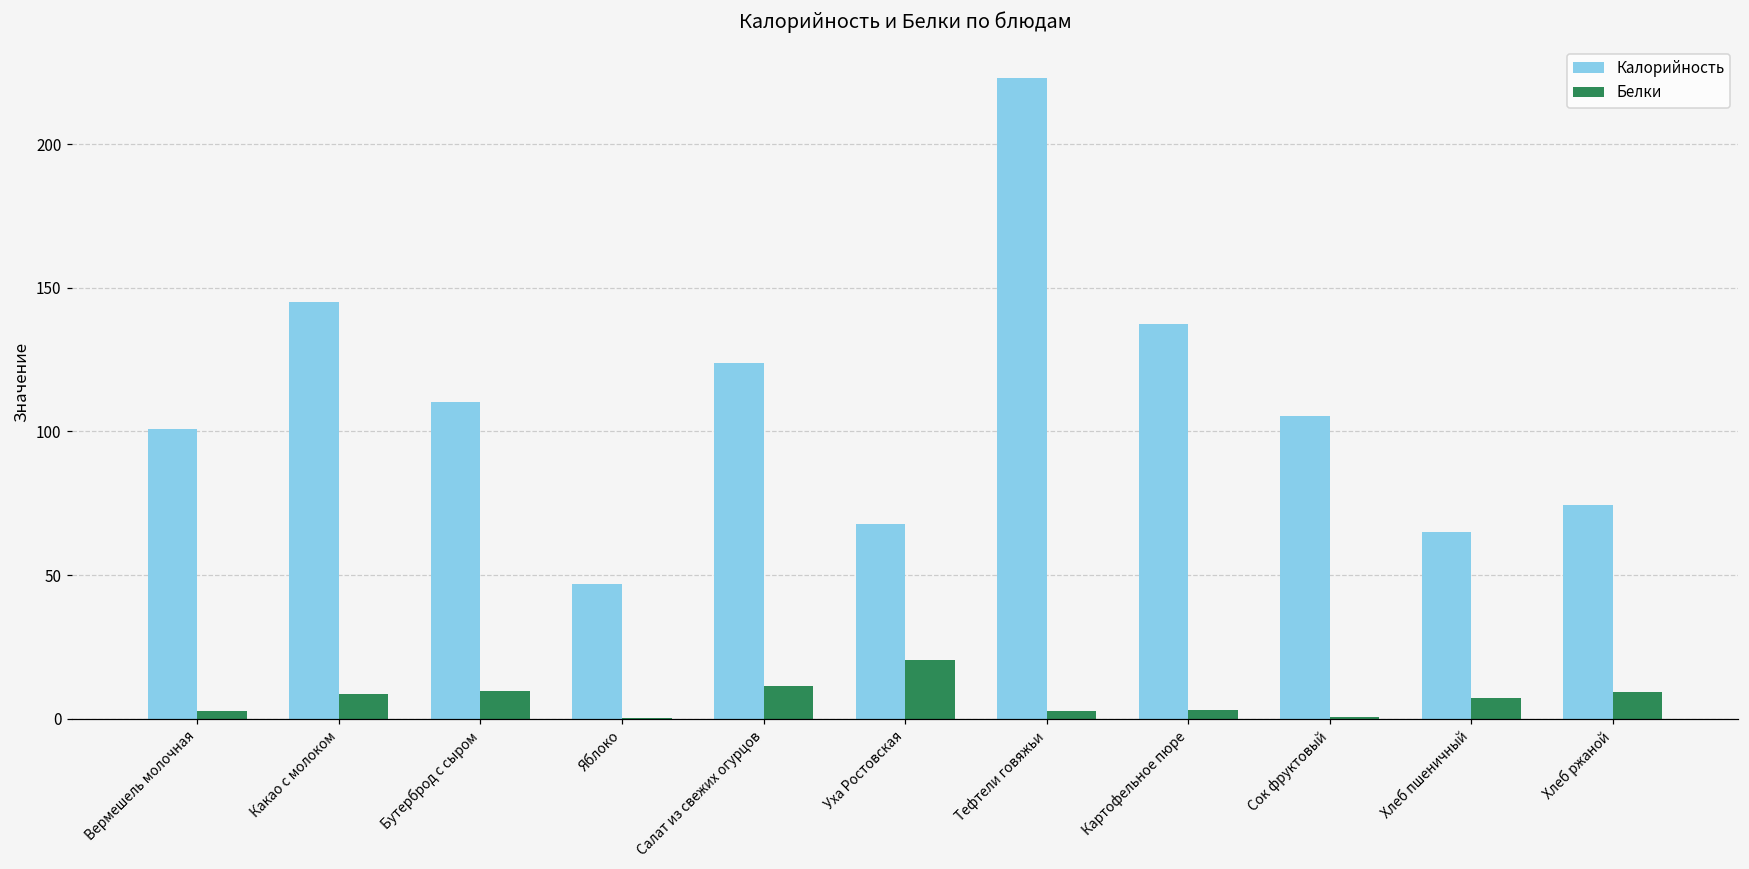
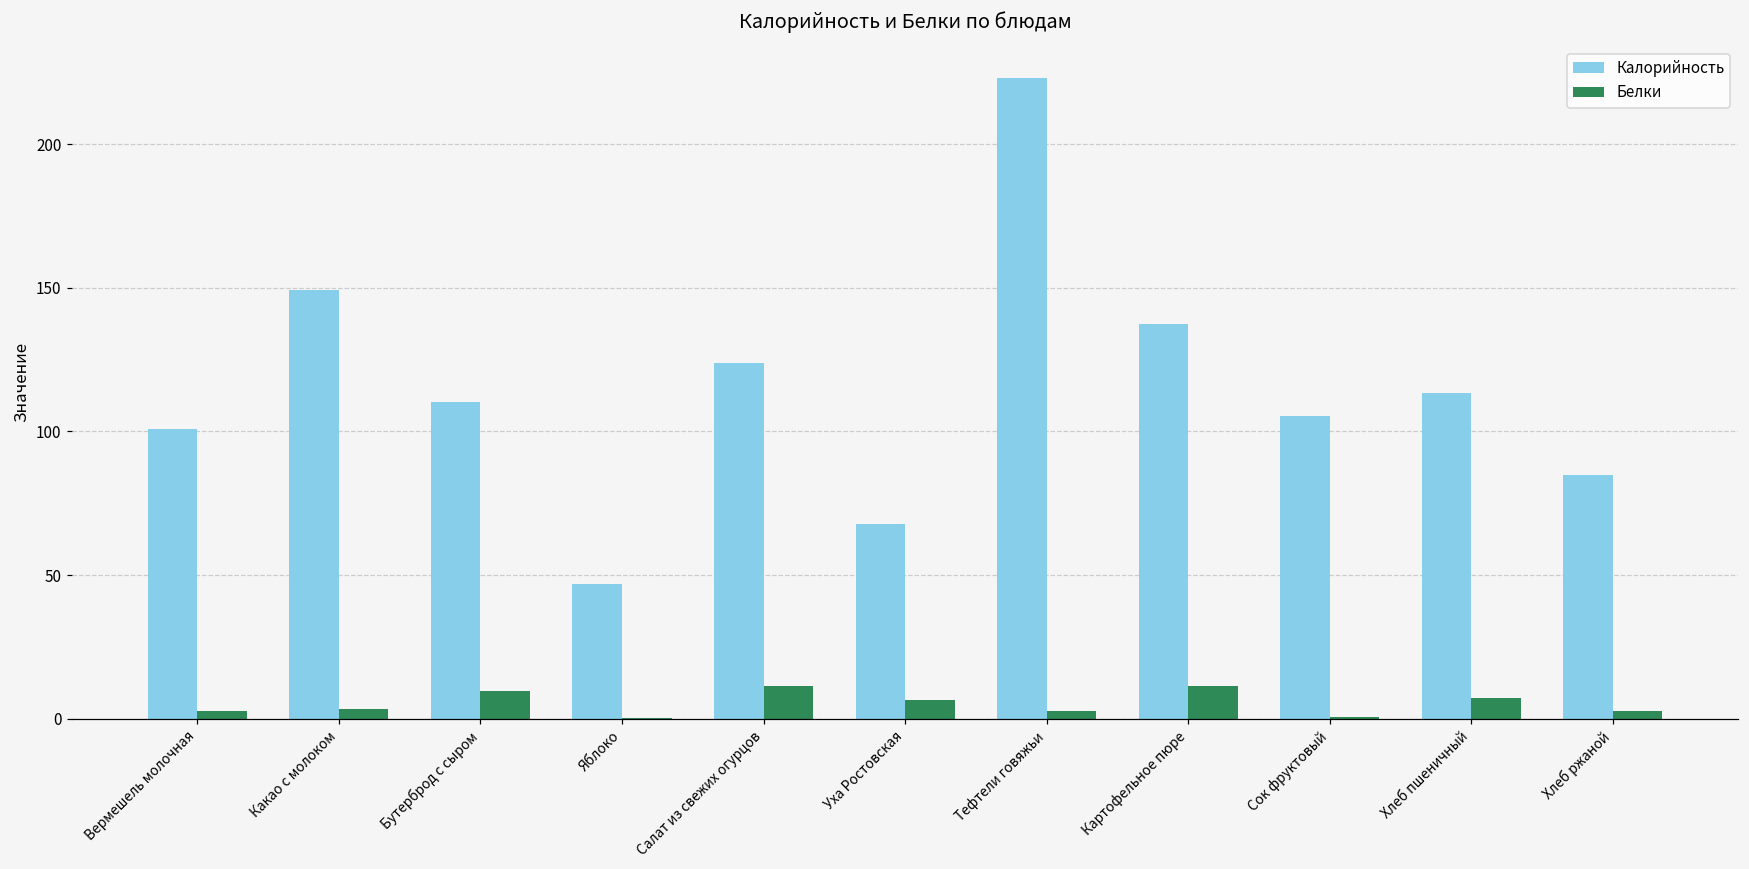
Калорийность, Какао с молоком: 145 -> 149
Белки, Какао с молоком: 9 -> 4
Белки, Уха Ростовская: 20 -> 7
Белки, Картофельное пюре: 3 -> 11
Калорийность, Хлеб пшеничный: 65 -> 113
Калорийность, Хлеб ржаной: 75 -> 85
Белки, Хлеб ржаной: 9 -> 3
